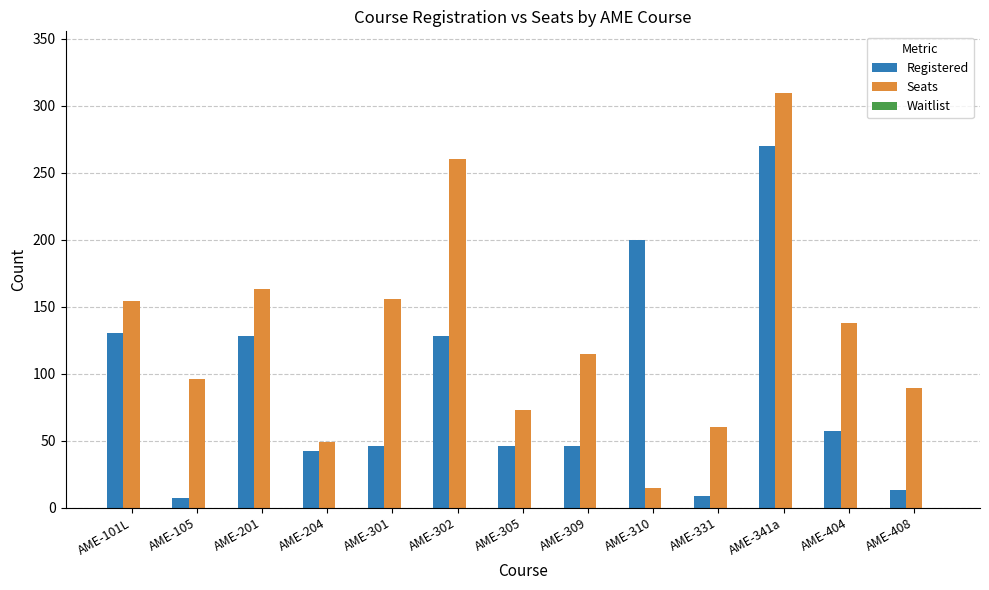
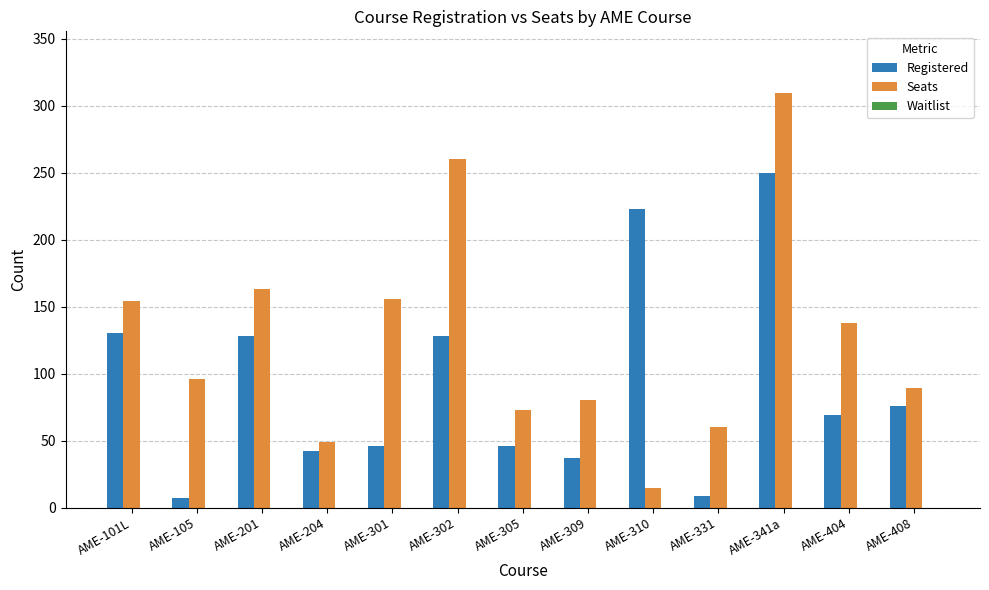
Registered, AME-309: 46 -> 37
Seats, AME-309: 115 -> 80
Registered, AME-310: 200 -> 223
Registered, AME-341a: 270 -> 250
Registered, AME-404: 57 -> 69
Registered, AME-408: 13 -> 76
